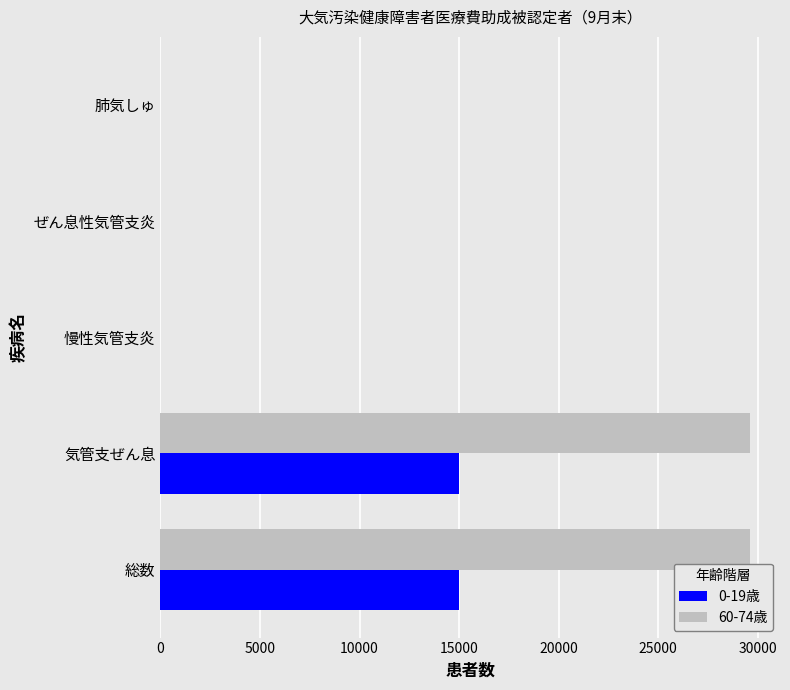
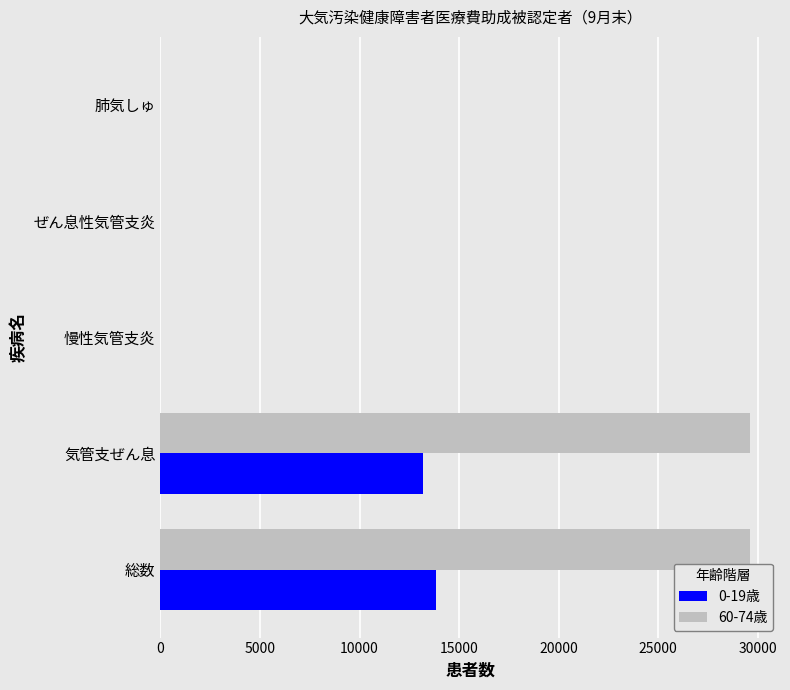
0-19歳, 気管支ぜん息: 15000 -> 13200
0-19歳, 総数: 15000 -> 13800
